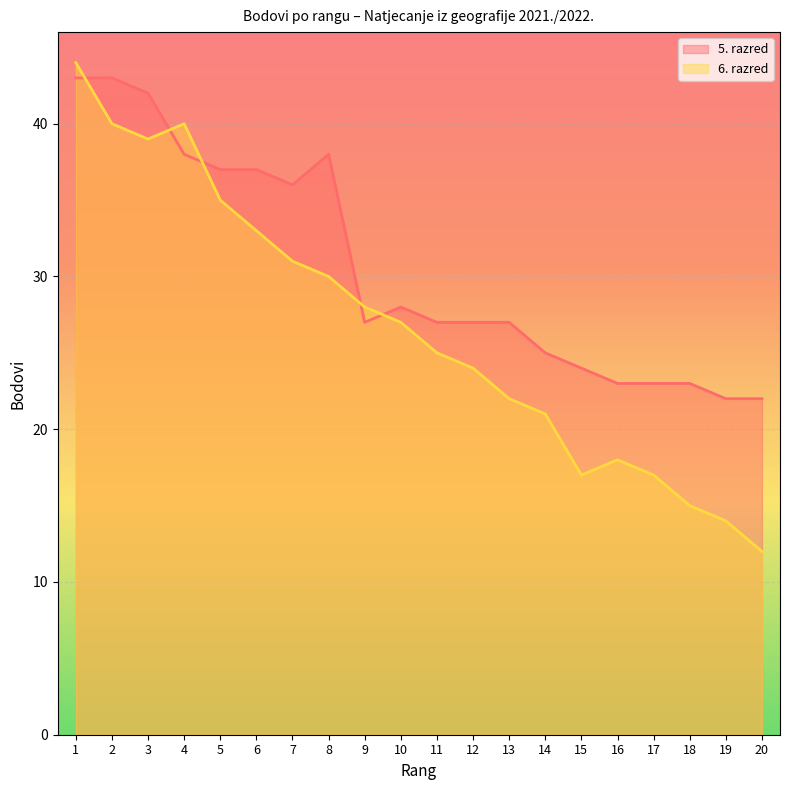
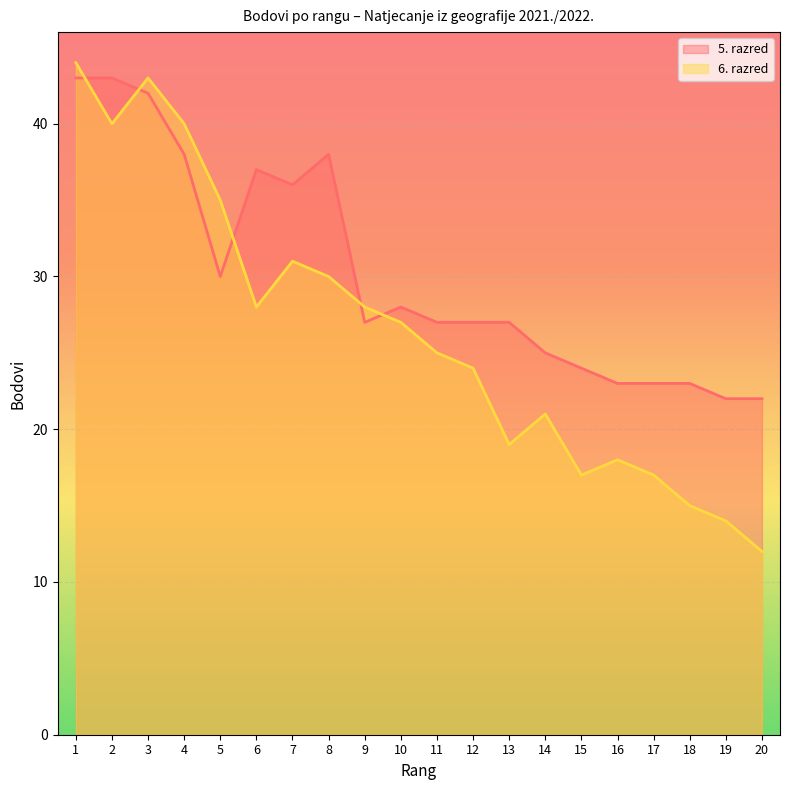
6. razred, 3: 39 -> 43
5. razred, 5: 37 -> 30
6. razred, 6: 33 -> 28
6. razred, 13: 22 -> 19
